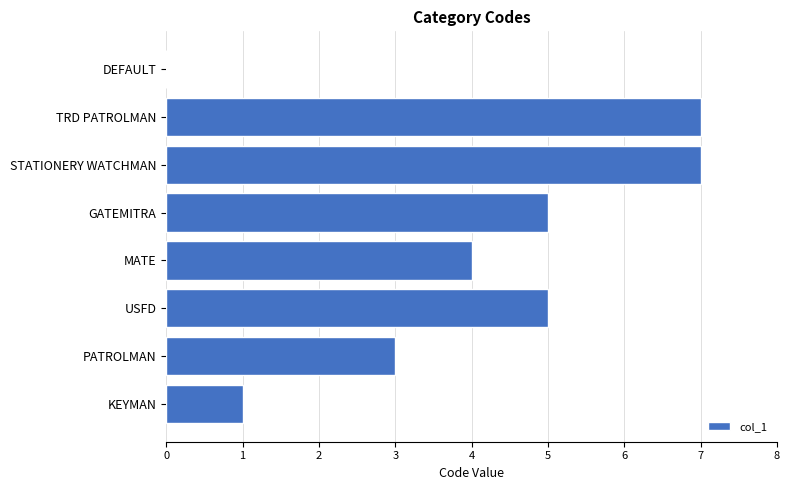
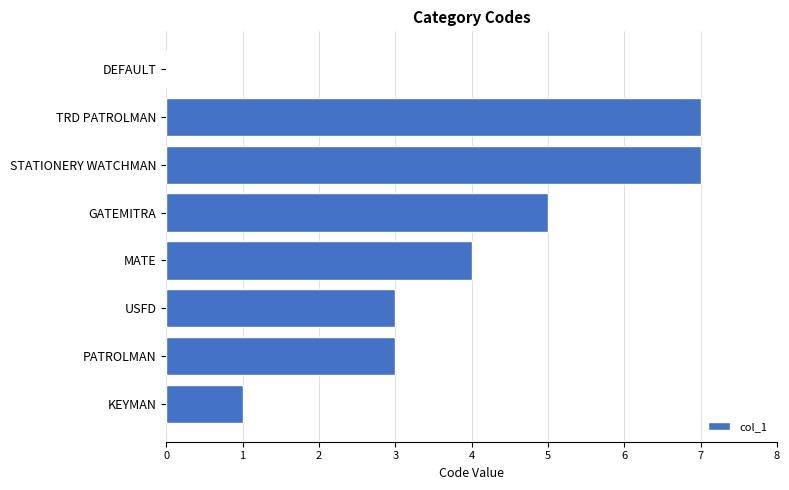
USFD: 5 -> 3
